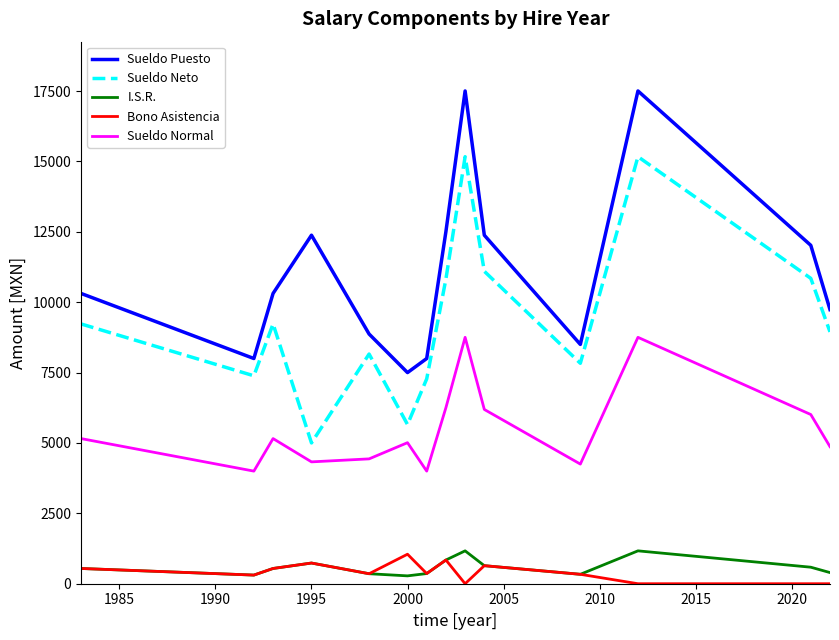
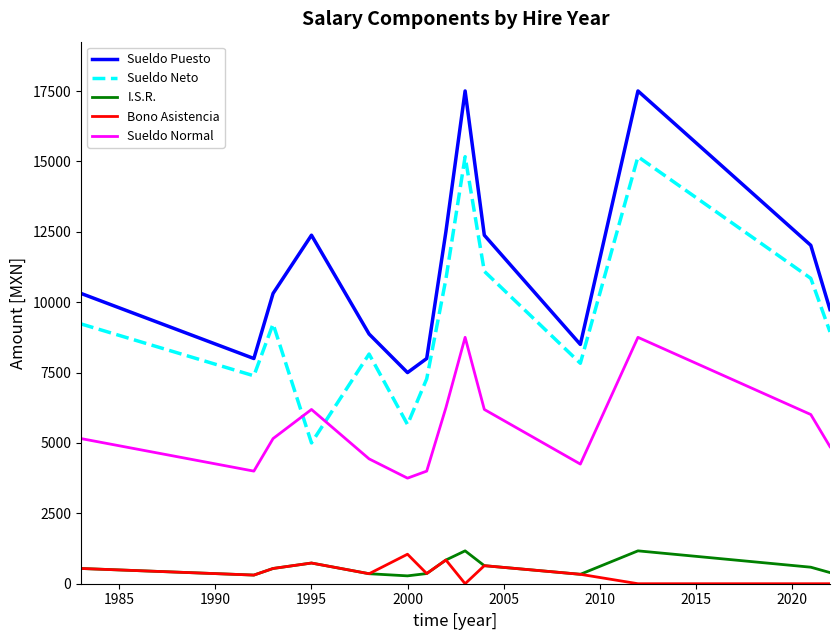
Sueldo Normal, 1995: 4300 -> 6200
Sueldo Normal, 2000: 5000 -> 3800
